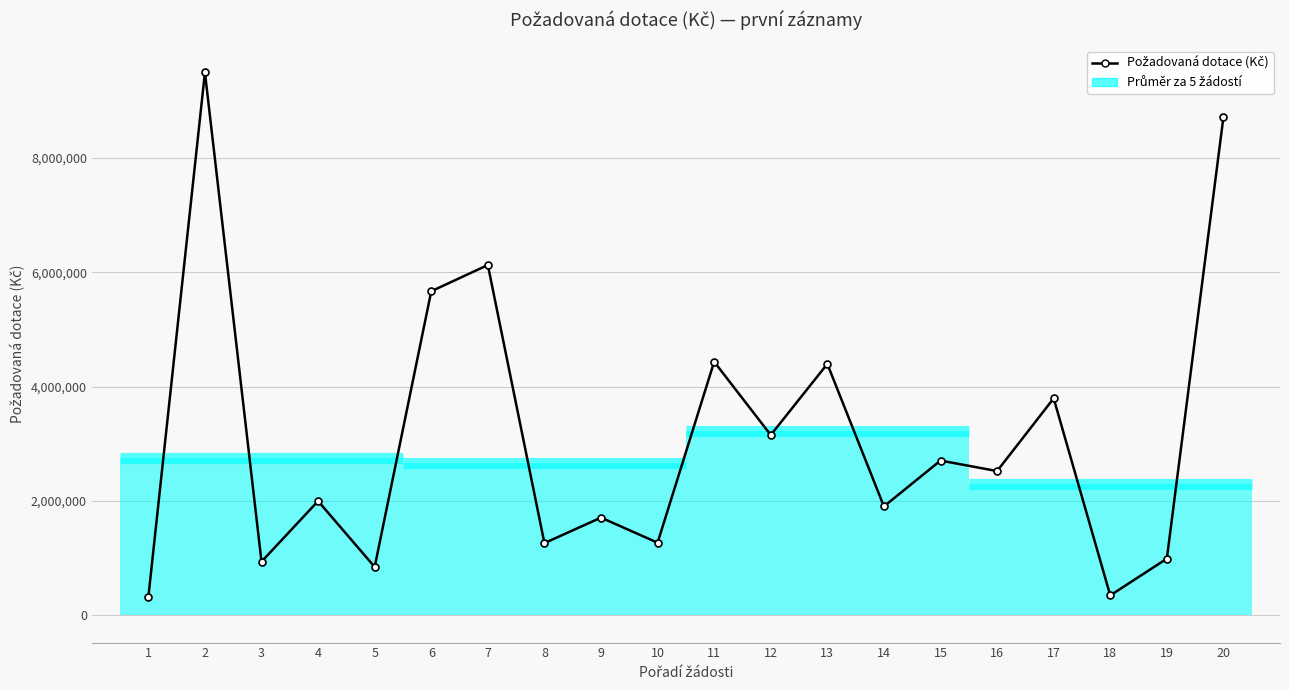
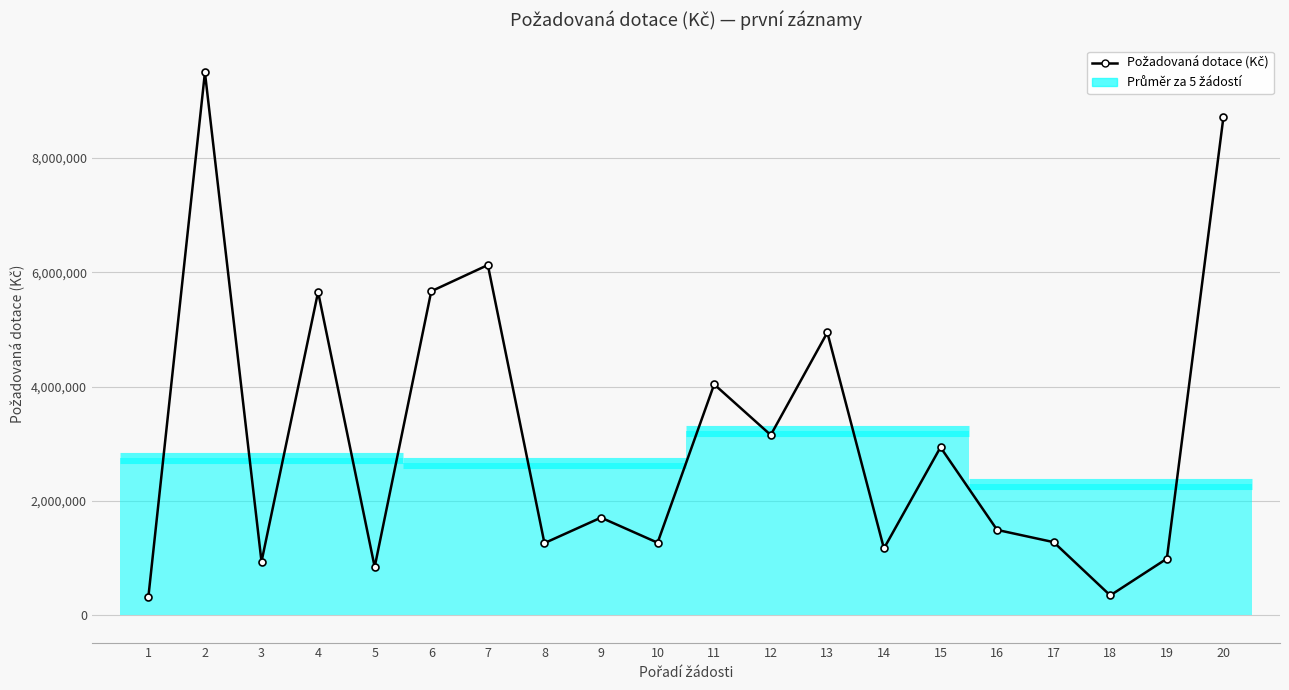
Požadovaná dotace (Kč), 4: 2,000,000 -> 5,700,000
Požadovaná dotace (Kč), 11: 4,400,000 -> 4,000,000
Požadovaná dotace (Kč), 13: 4,400,000 -> 4,900,000
Požadovaná dotace (Kč), 14: 1,900,000 -> 1,200,000
Požadovaná dotace (Kč), 15: 2,700,000 -> 2,900,000
Požadovaná dotace (Kč), 16: 2,500,000 -> 1,500,000
Požadovaná dotace (Kč), 17: 3,800,000 -> 1,300,000
